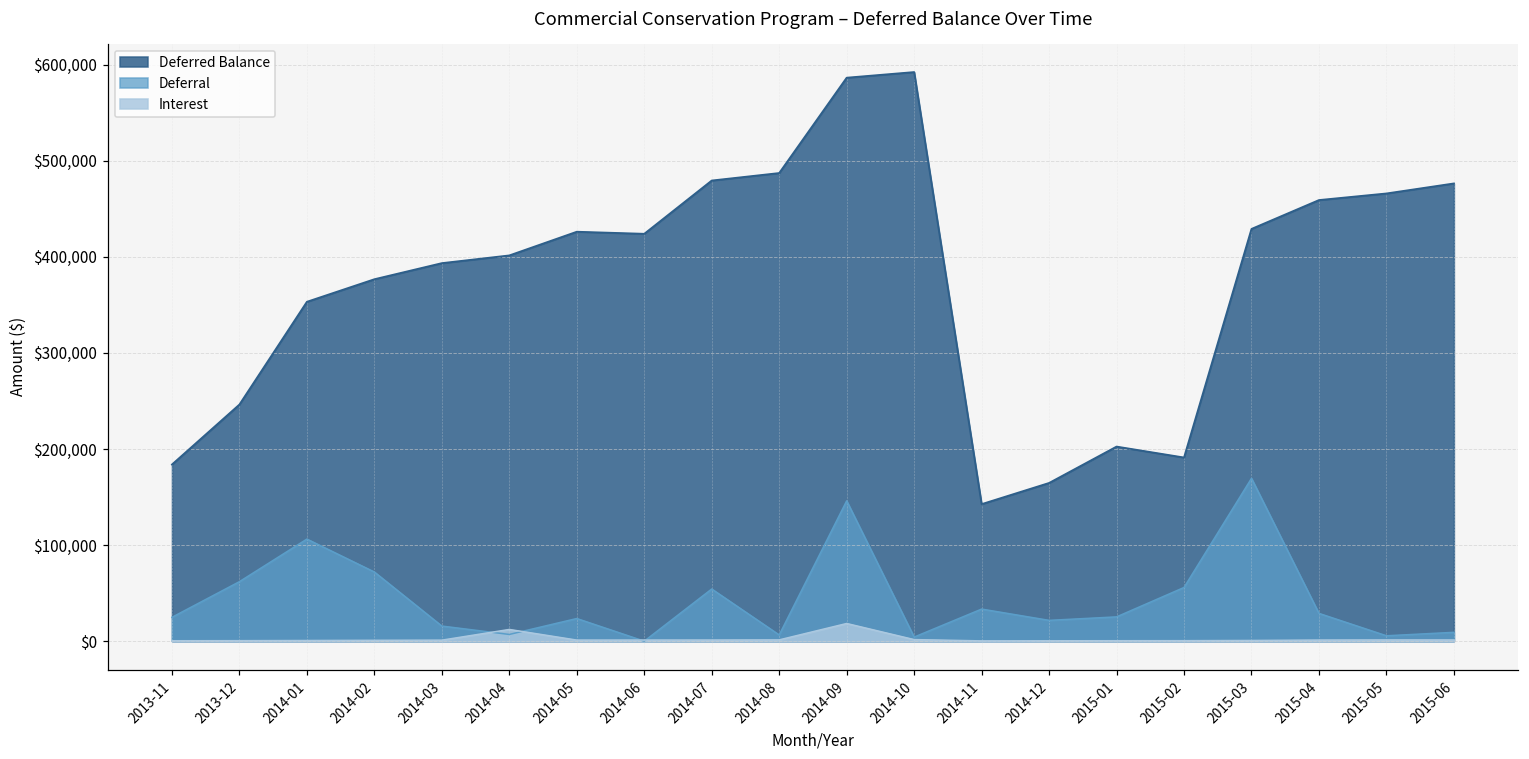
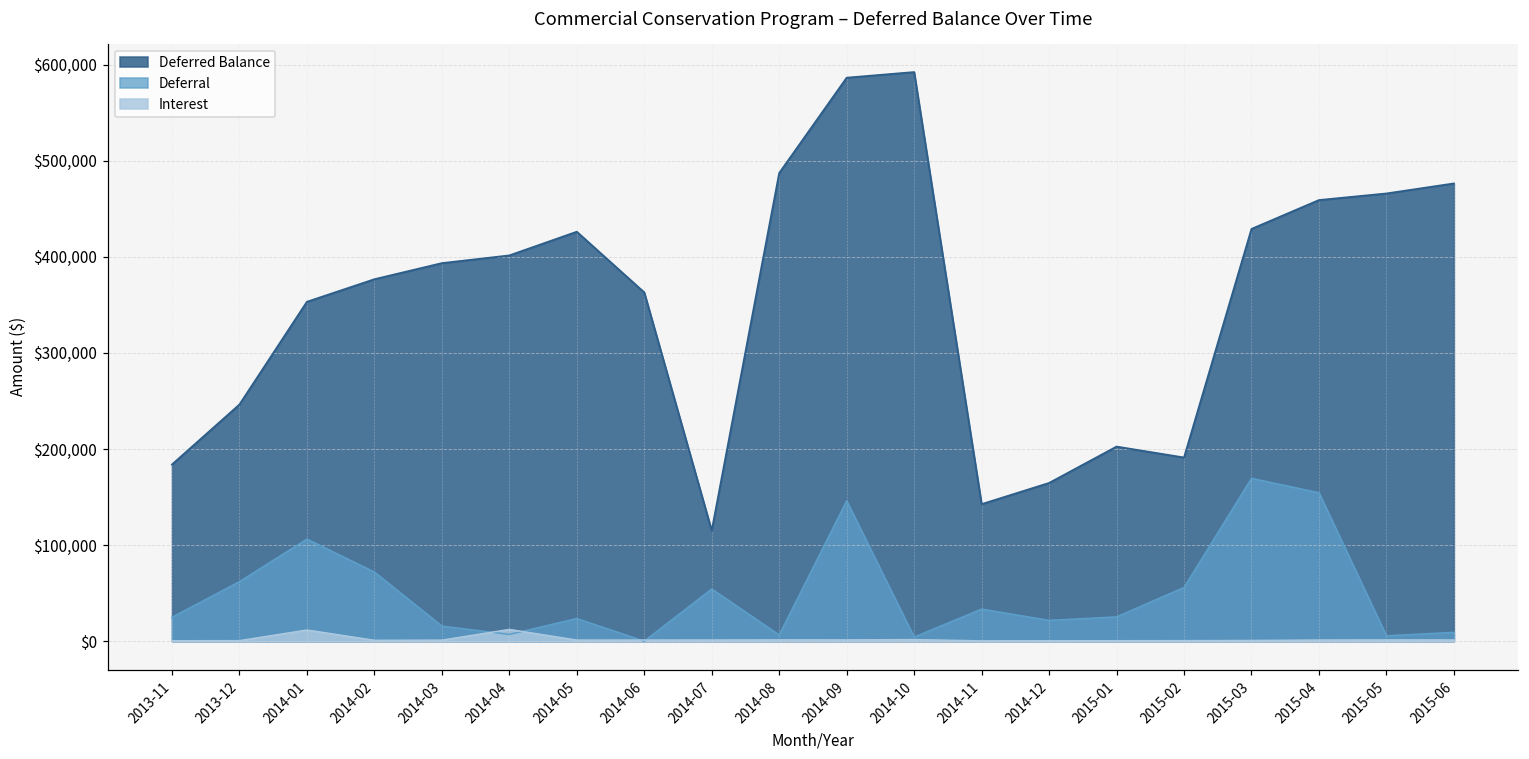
Interest, 2014-01: $0 -> $10,000
Deferred Balance, 2014-06: $420,000 -> $360,000
Deferred Balance, 2014-07: $480,000 -> $110,000
Interest, 2014-09: $20,000 -> $0
Deferral, 2015-04: $30,000 -> $150,000
